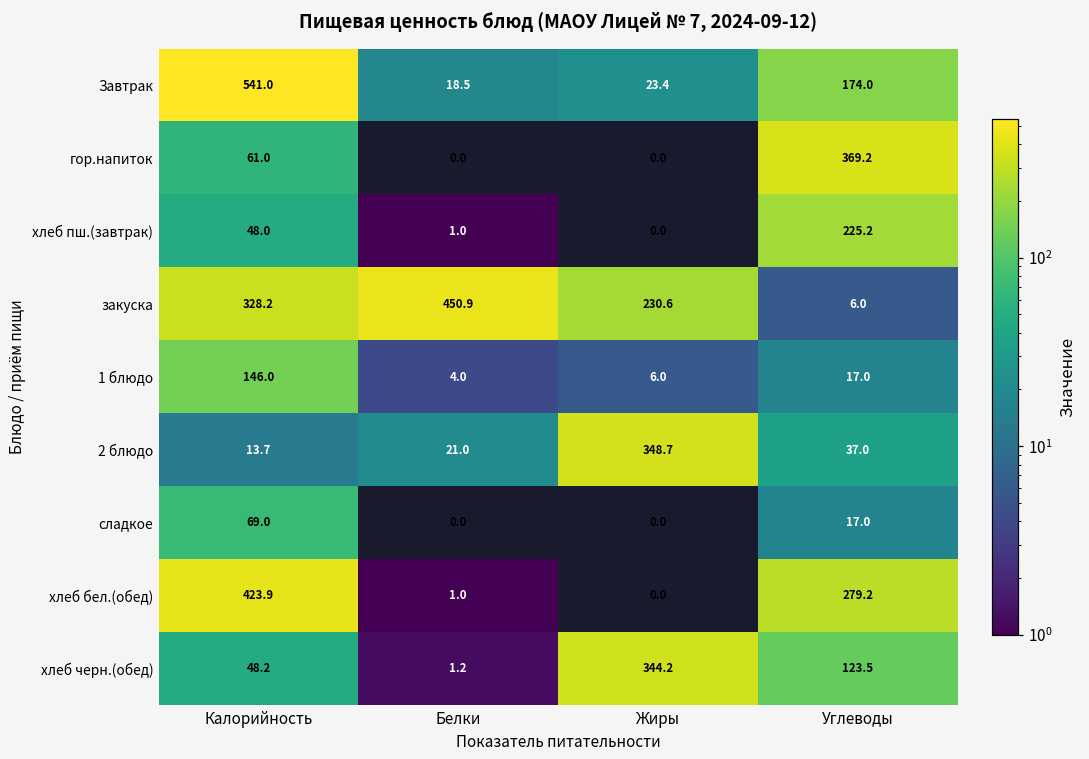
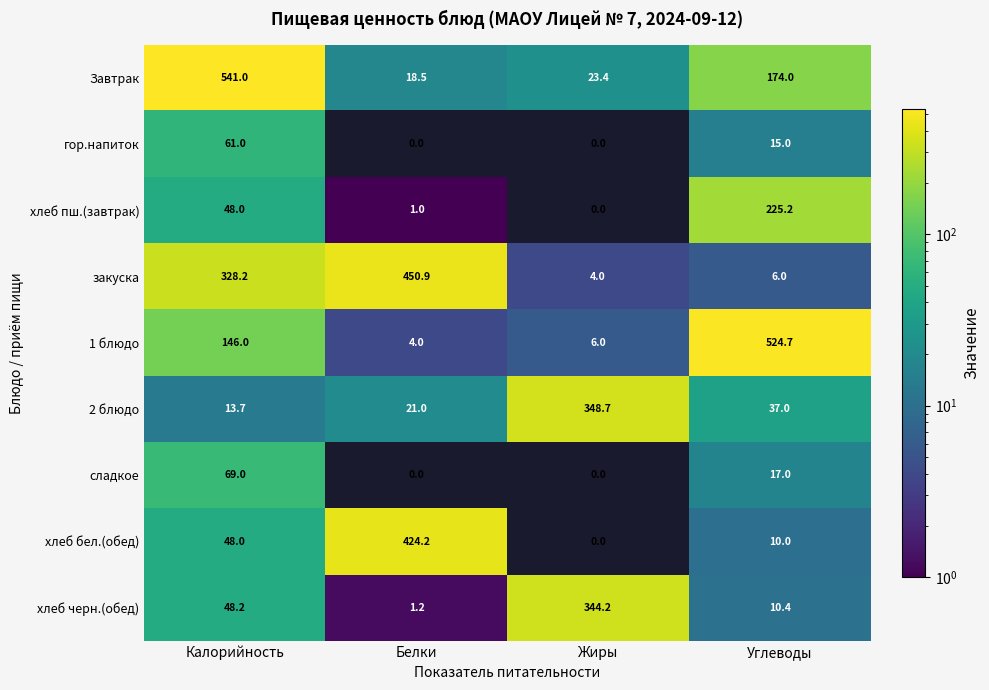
гор.напиток, Углеводы: 369.2 -> 15.0
закуска, Жиры: 230.6 -> 4.0
1 блюдо, Углеводы: 17.0 -> 524.7
хлеб бел.(обед), Калорийность: 423.9 -> 48.0
хлеб бел.(обед), Белки: 1.0 -> 424.2
хлеб бел.(обед), Углеводы: 279.2 -> 10.0
хлеб черн.(обед), Углеводы: 123.5 -> 10.4
